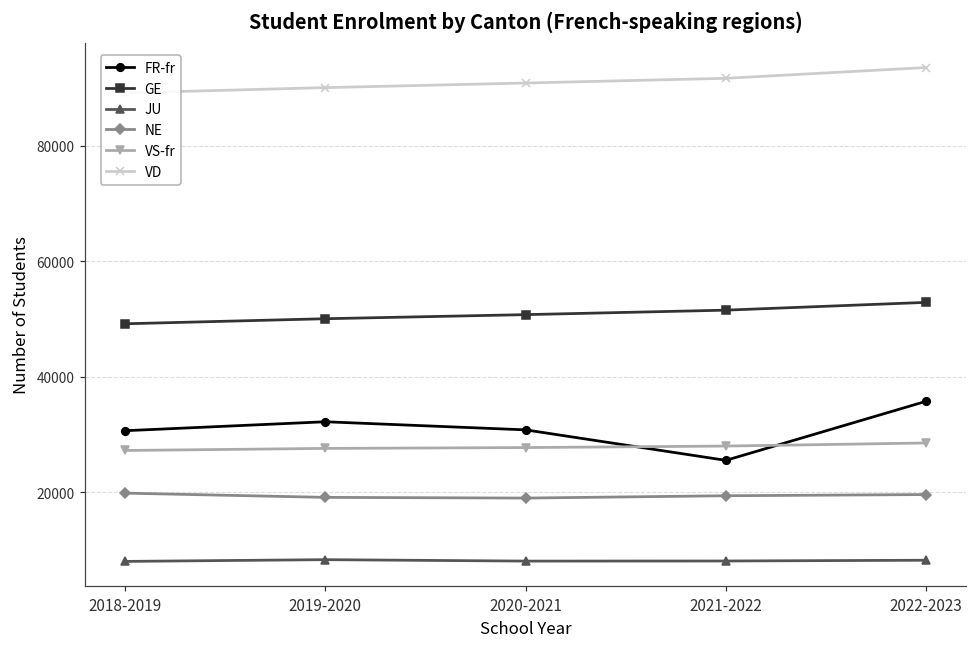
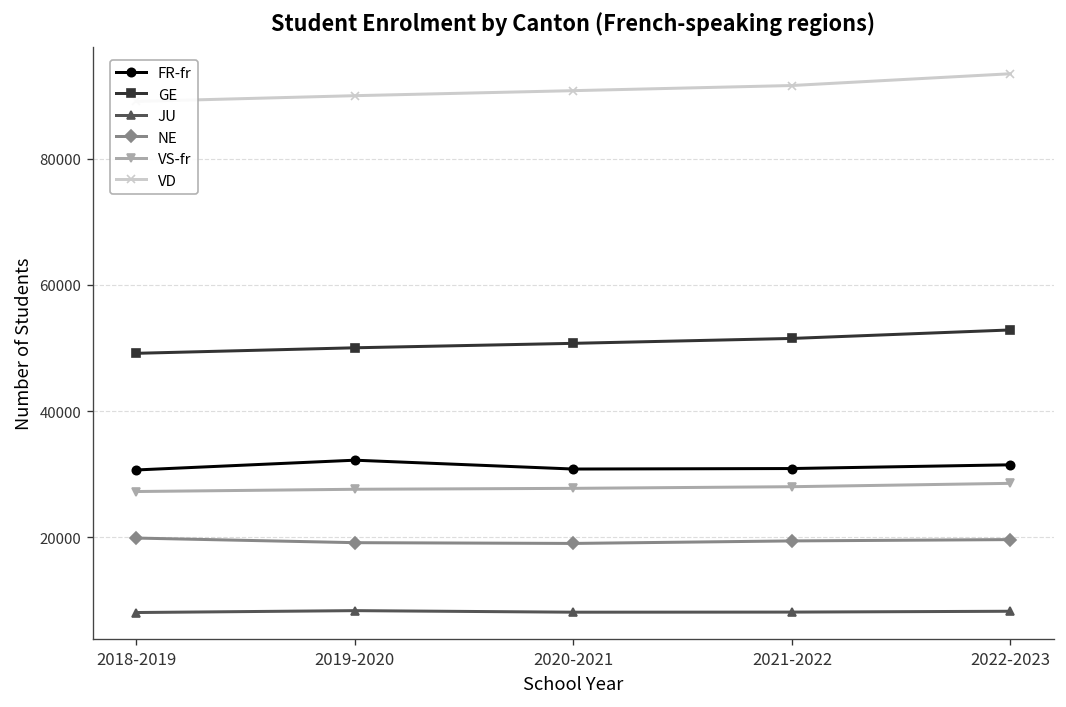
FR-fr, 2021-2022: 26000 -> 31000
FR-fr, 2022-2023: 36000 -> 31000
